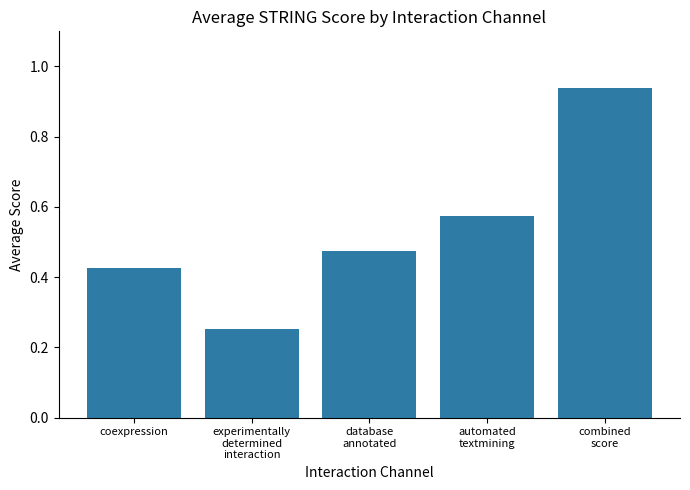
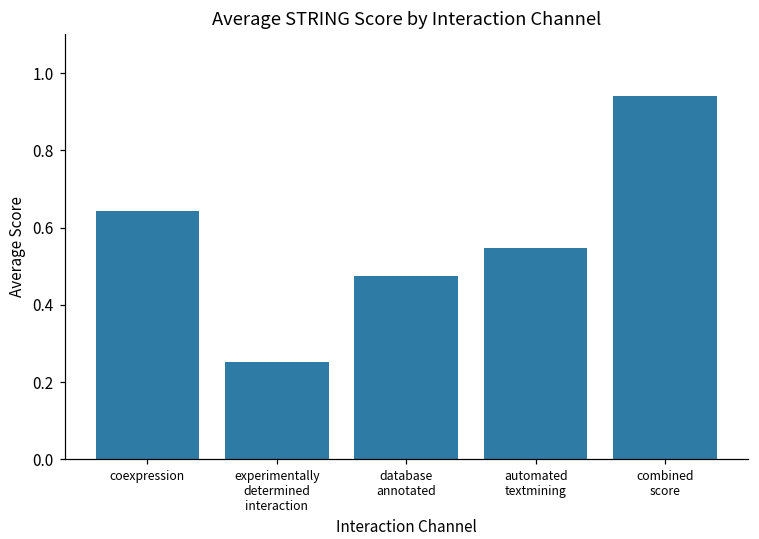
coexpression: 0.43 -> 0.64
automated textmining: 0.57 -> 0.55
